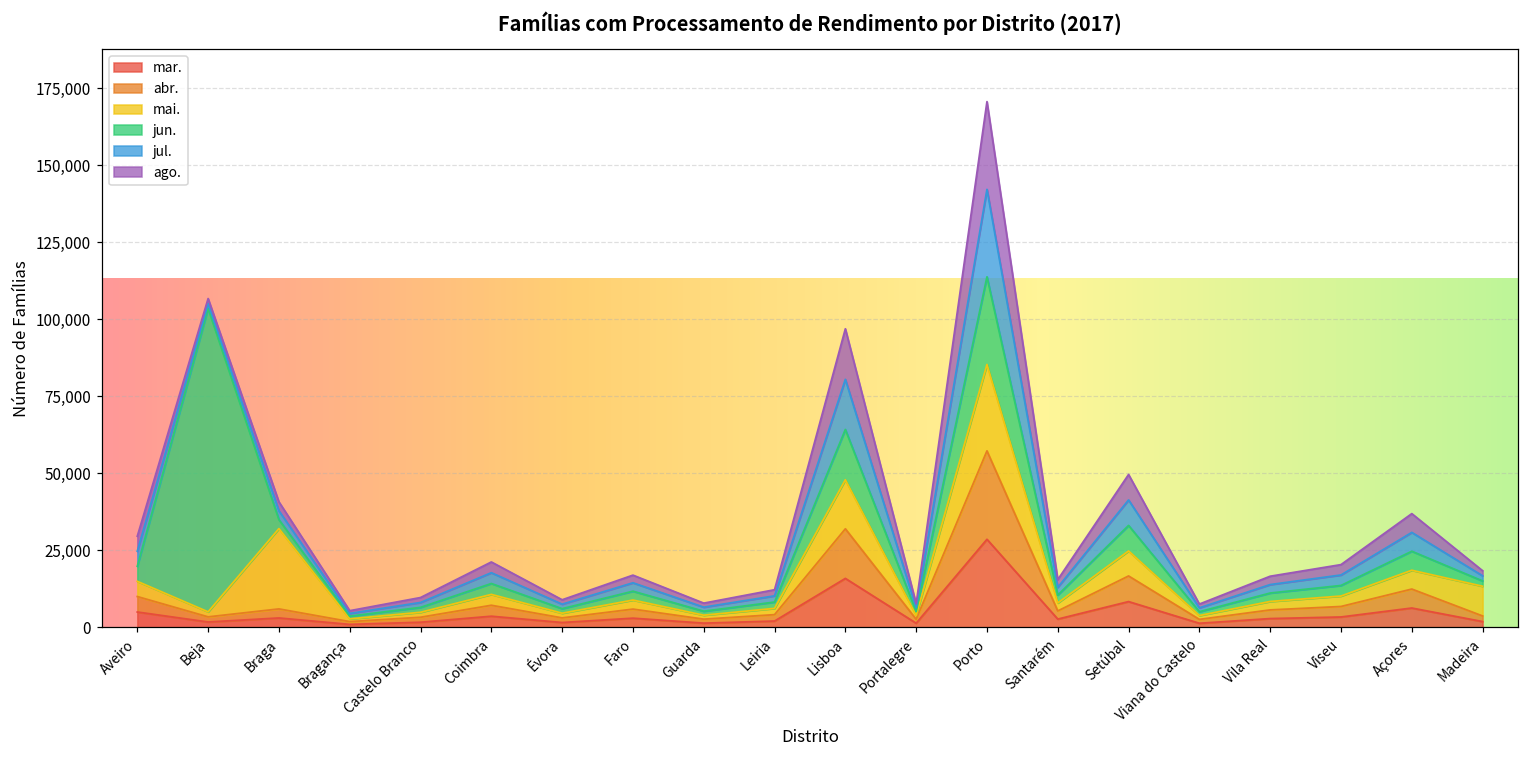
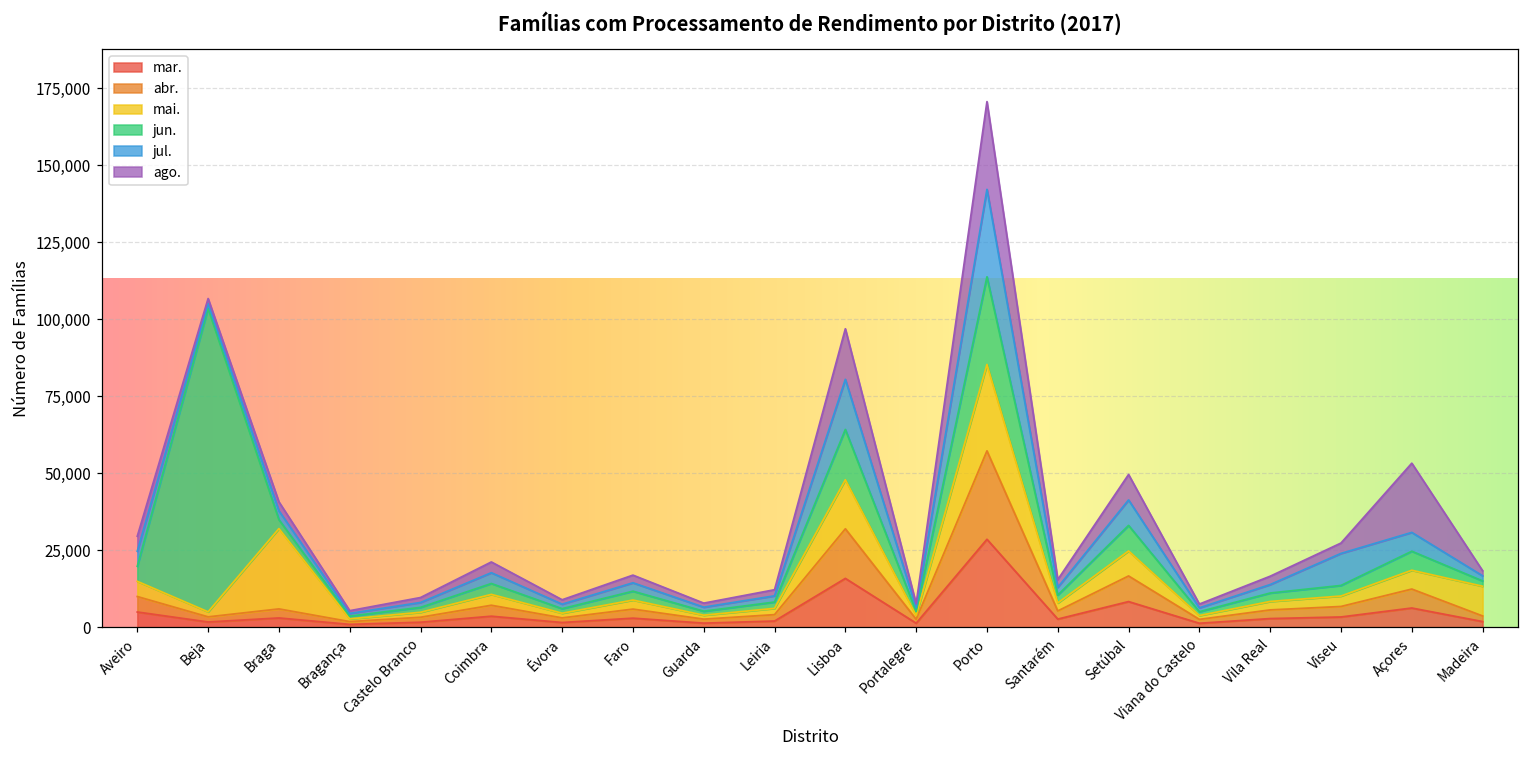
jul., Viseu: 3,000 -> 10,000
ago., Açores: 6,000 -> 22,000
